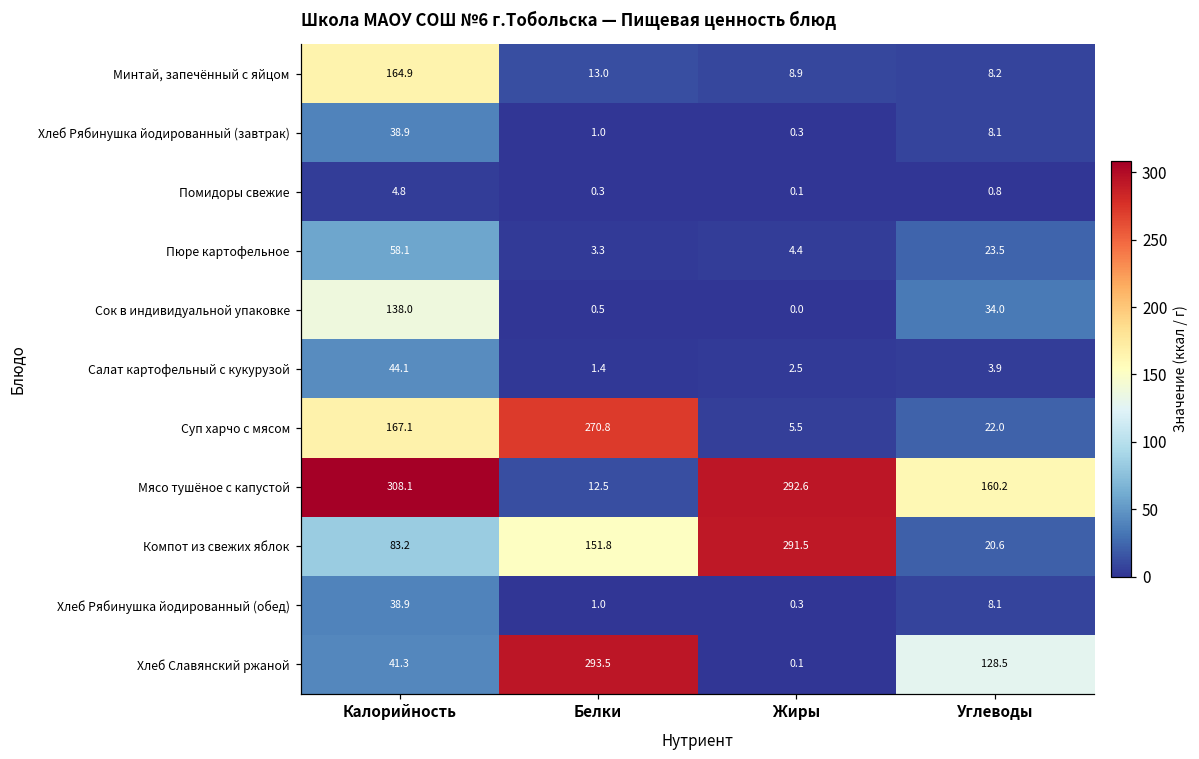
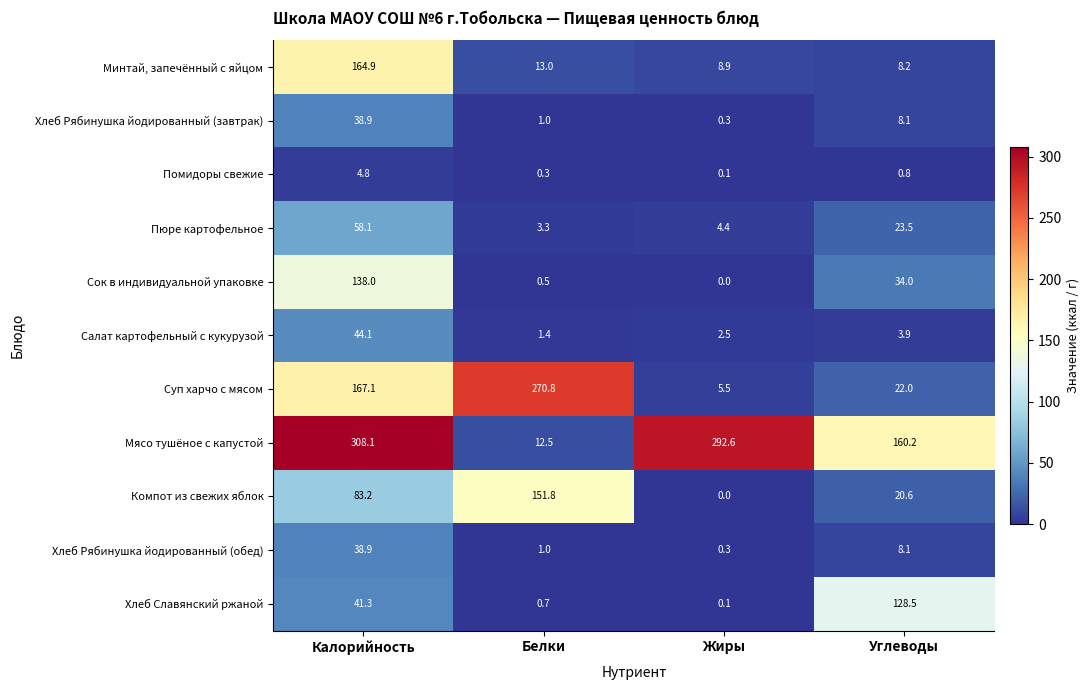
Компот из свежих яблок, Жиры: 291.5 -> 0.0
Хлеб Славянский ржаной, Белки: 293.5 -> 0.7
